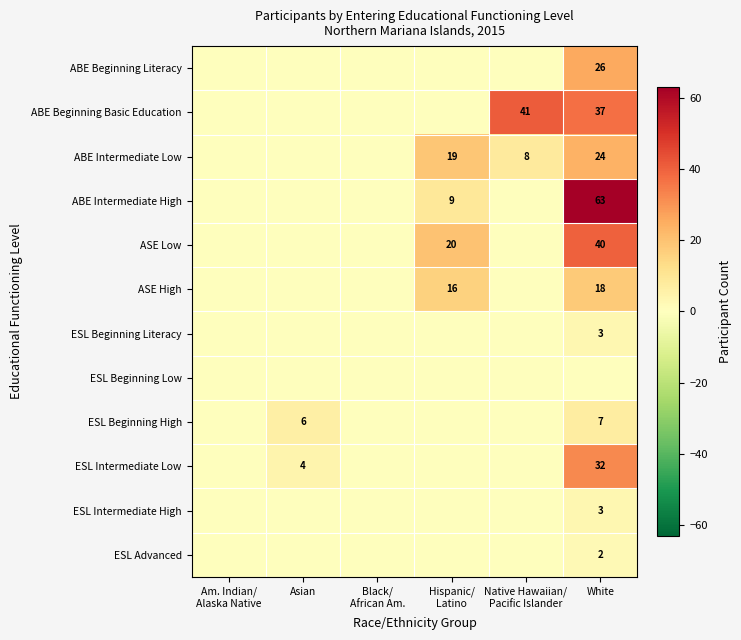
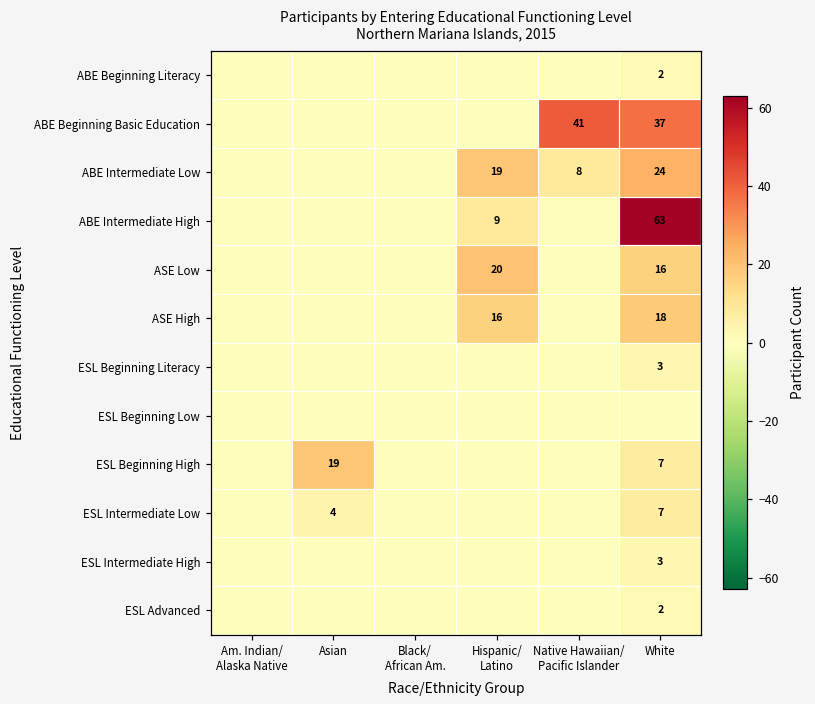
ABE Beginning Literacy, White: 26 -> 2
ASE Low, White: 40 -> 16
ESL Beginning High, Asian: 6 -> 19
ESL Intermediate Low, White: 32 -> 7
